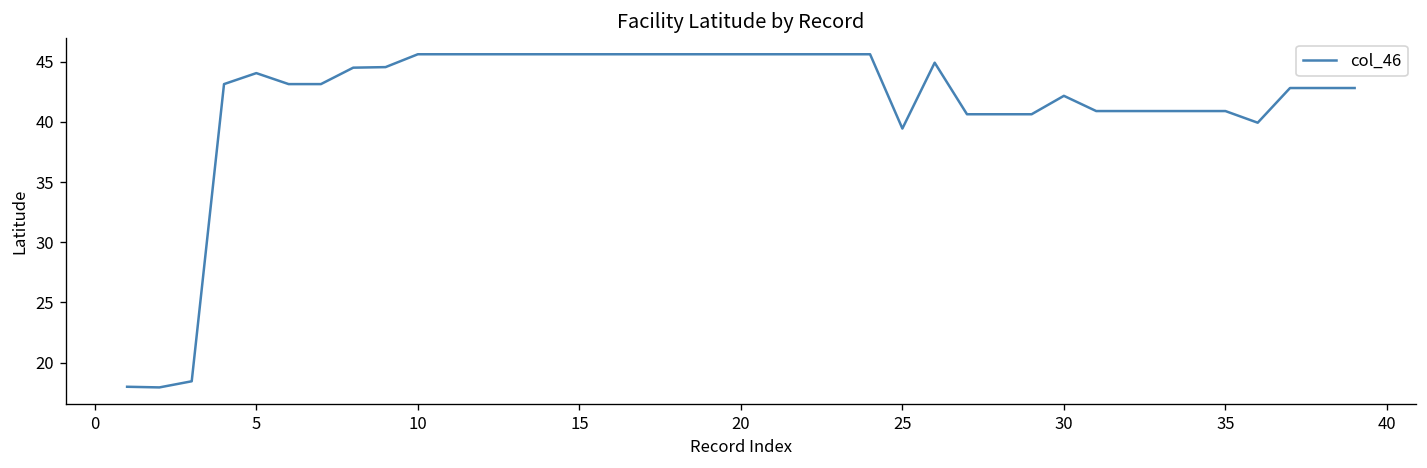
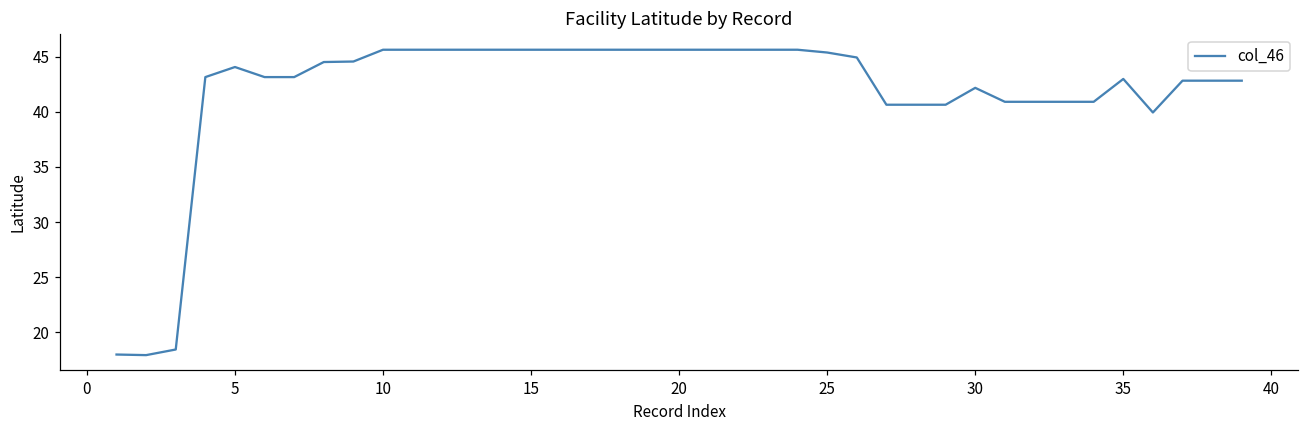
25: 39.4 -> 45.4
35: 40.9 -> 43.0
